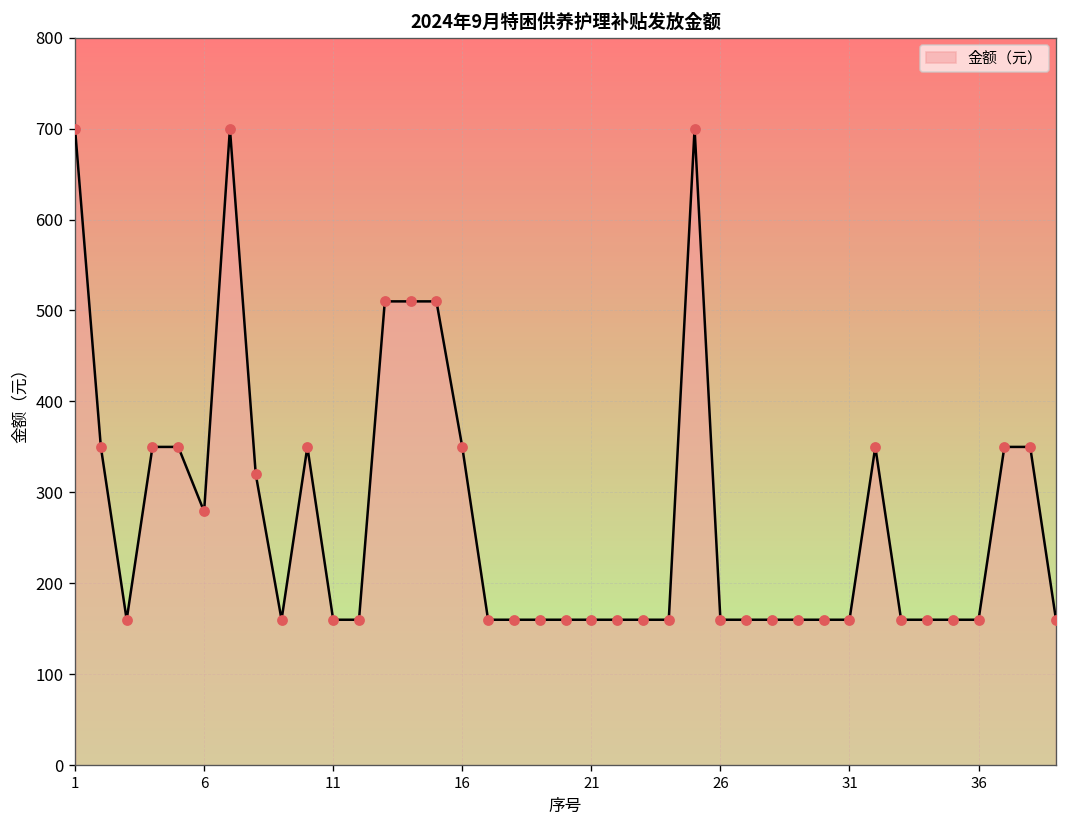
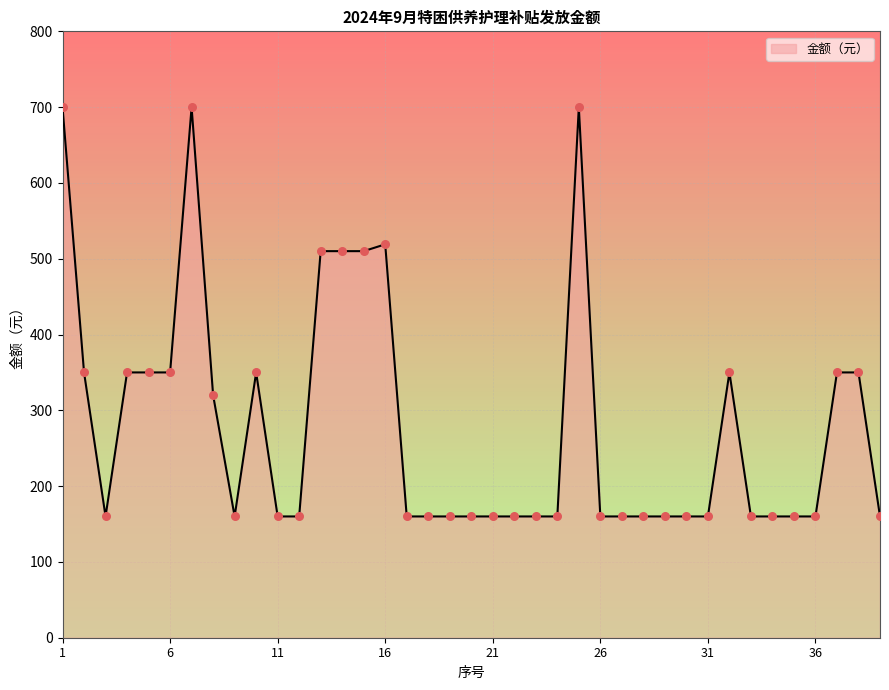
6: 280 -> 350
16: 350 -> 520
